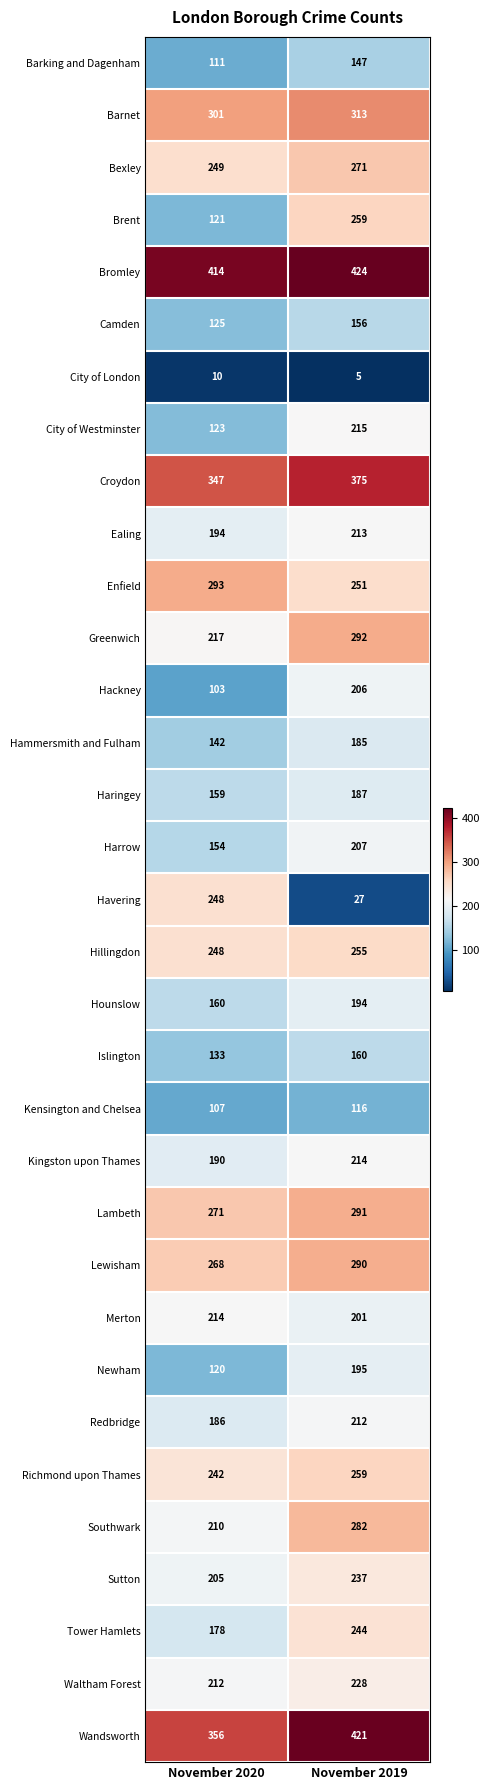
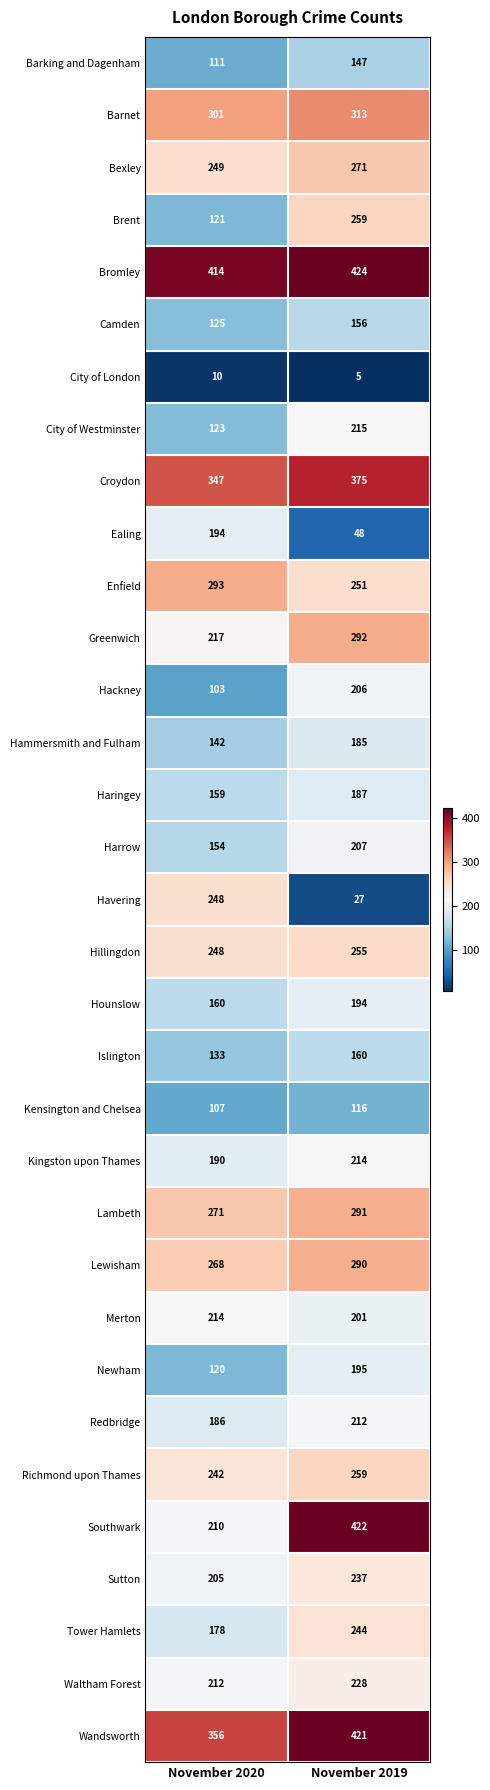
Ealing, November 2019: 213 -> 48
Southwark, November 2019: 282 -> 422
